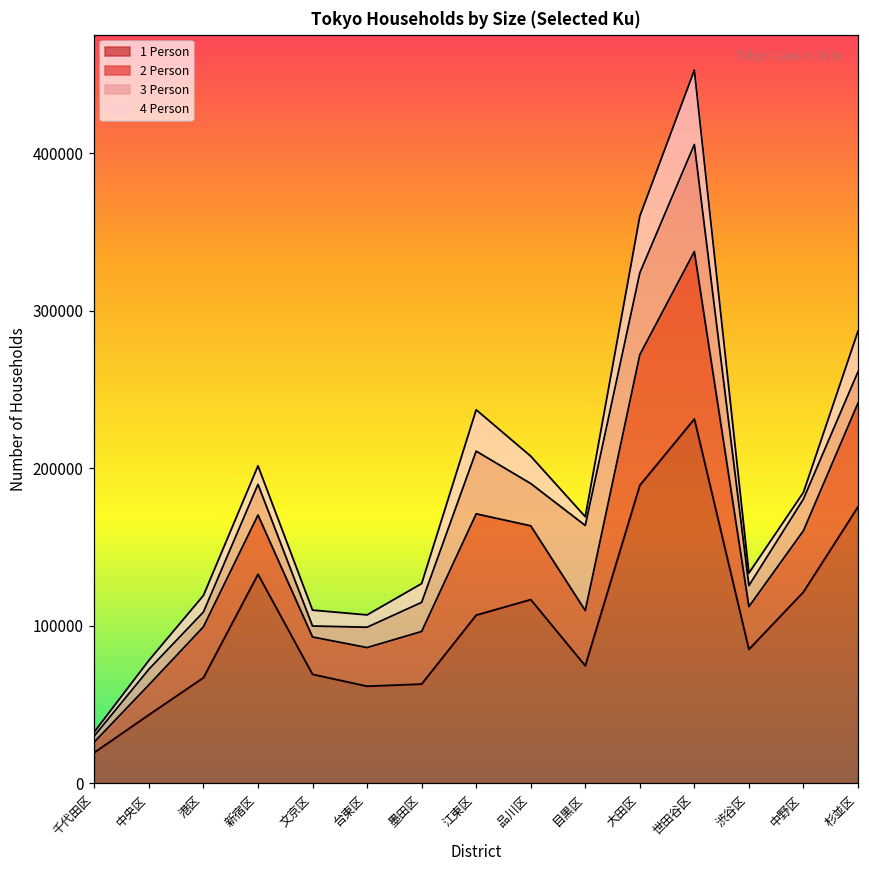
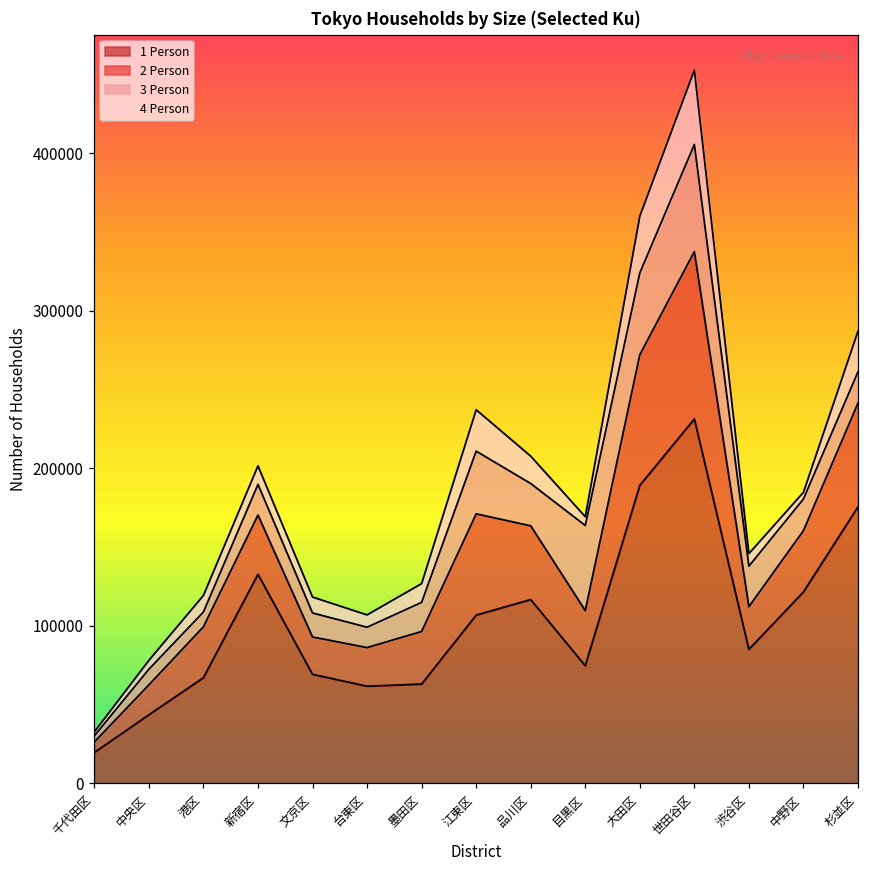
3 Person, 文京区: 7000 -> 15000
3 Person, 渋谷区: 13000 -> 26000
